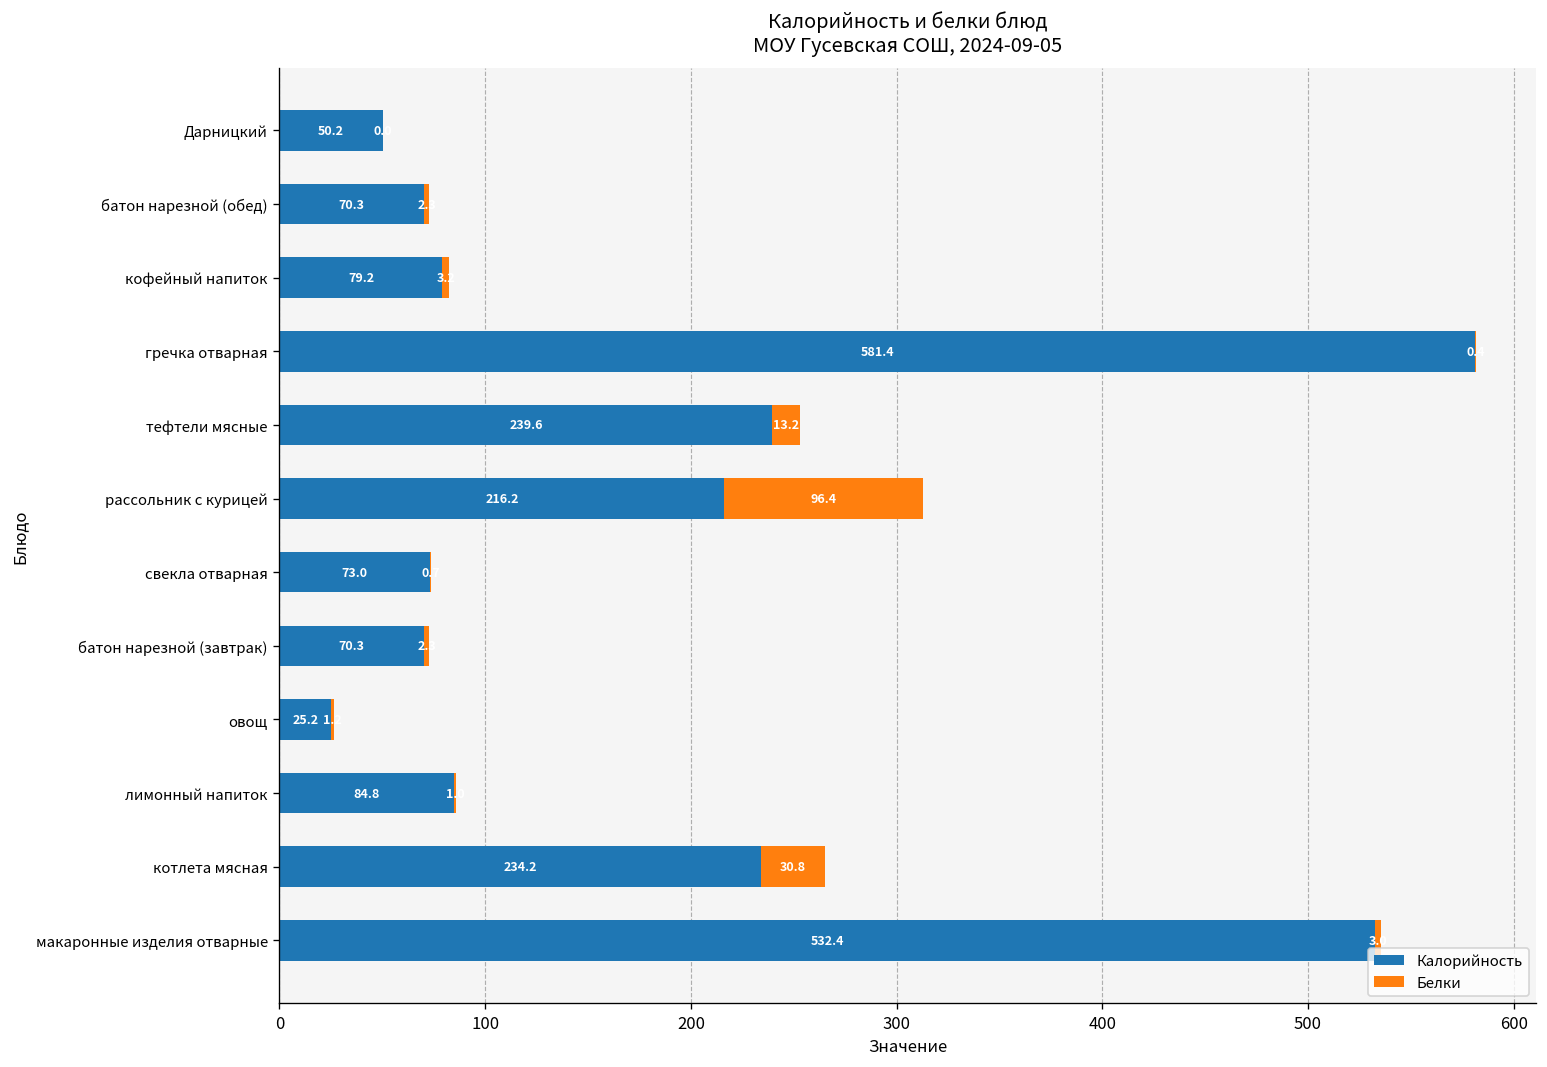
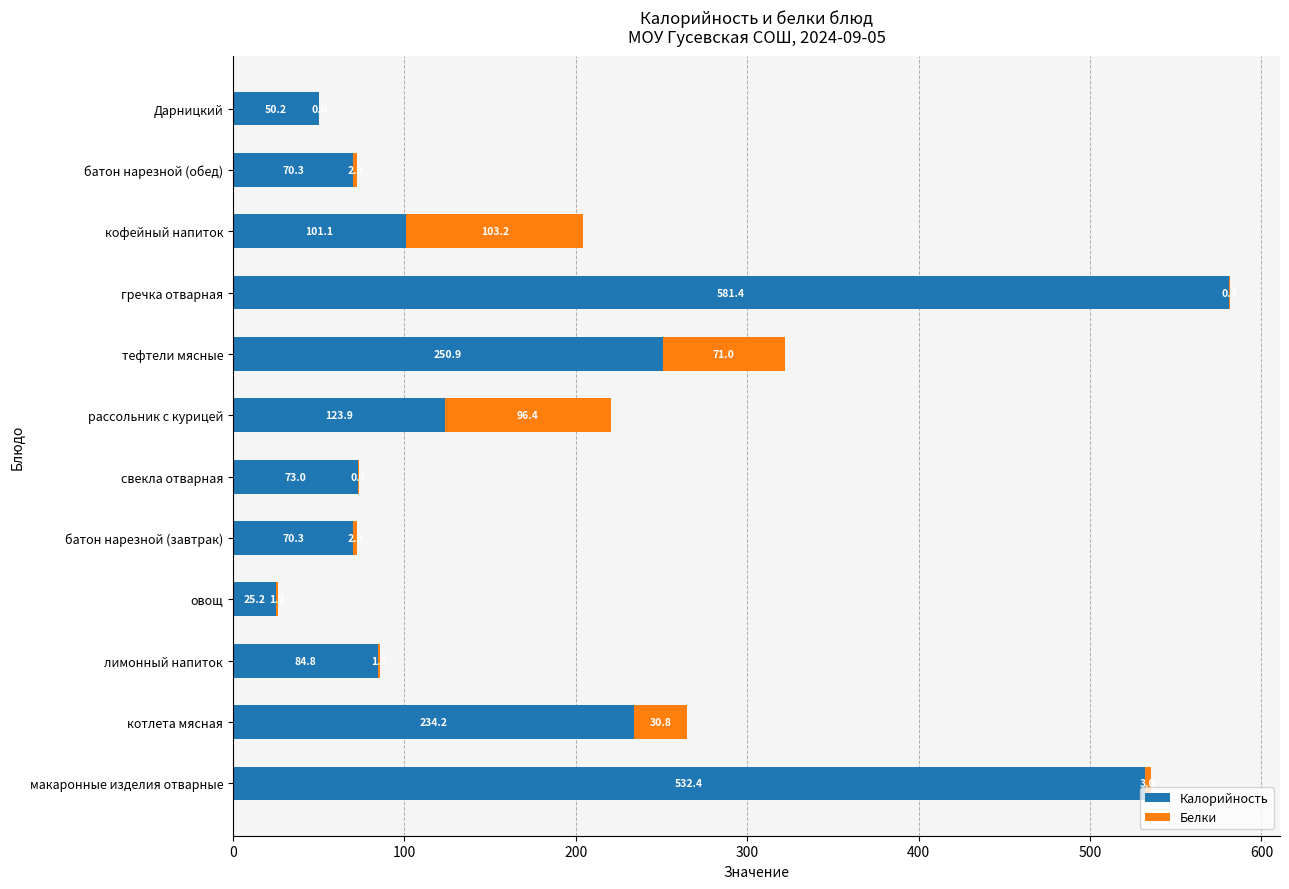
Калорийность, кофейный напиток: 79.2 -> 101.1
Белки, кофейный напиток: 3.2 -> 103.2
Калорийность, тефтели мясные: 239.6 -> 250.9
Белки, тефтели мясные: 13.2 -> 71.0
Калорийность, рассольник с курицей: 216.2 -> 123.9
